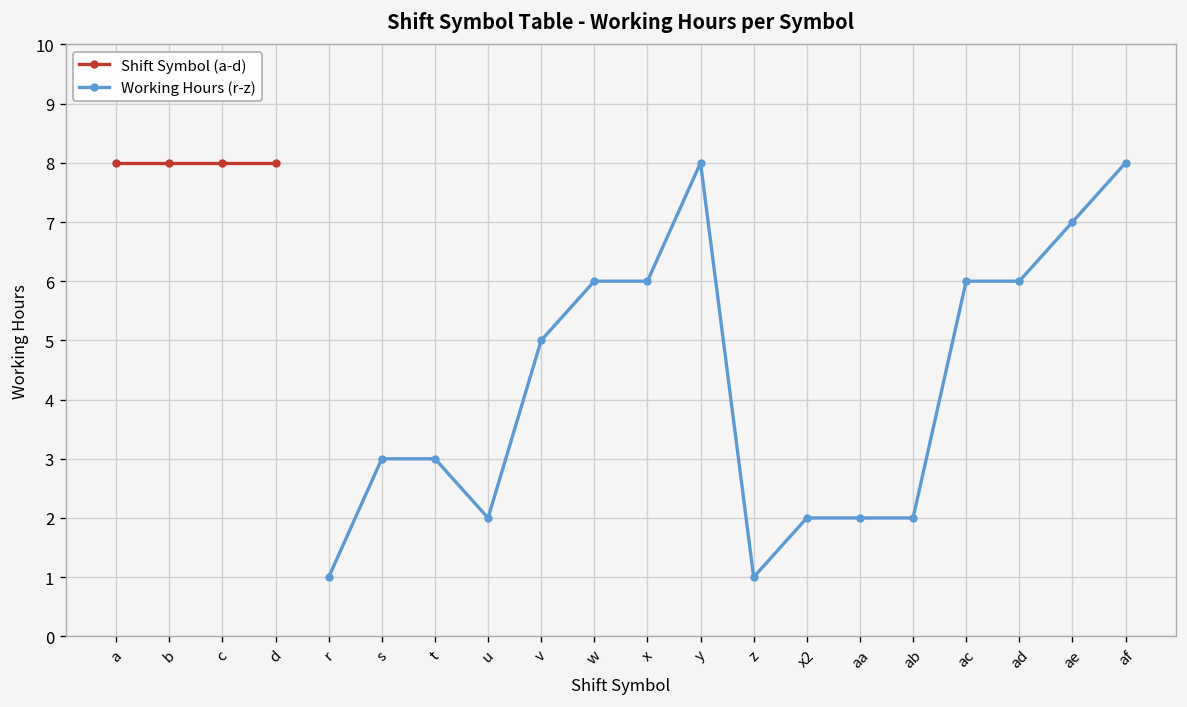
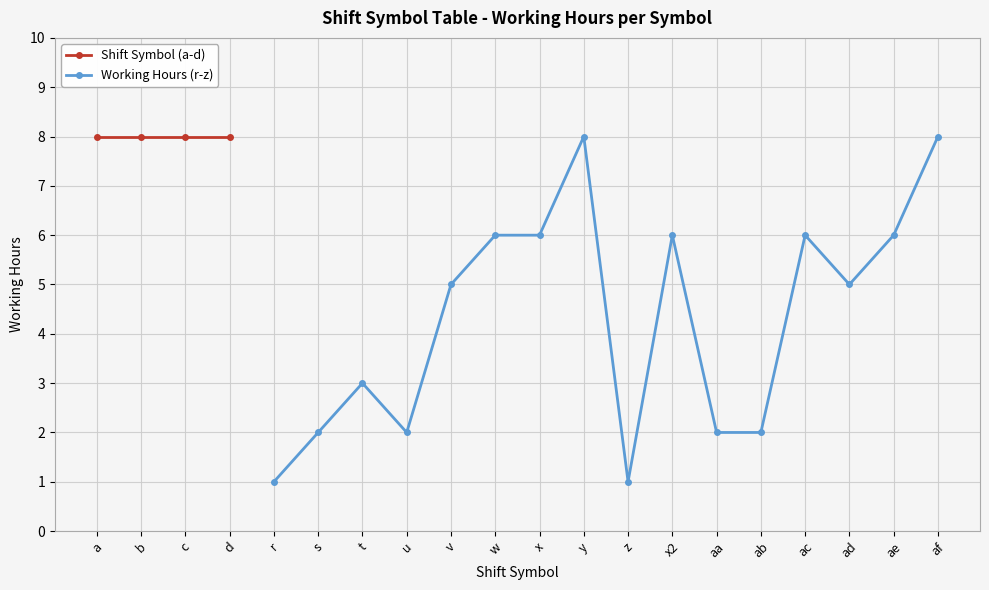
Working Hours (r-z), s: 3 -> 2
Working Hours (r-z), x2: 2 -> 6
Working Hours (r-z), ad: 6 -> 5
Working Hours (r-z), ae: 7 -> 6
